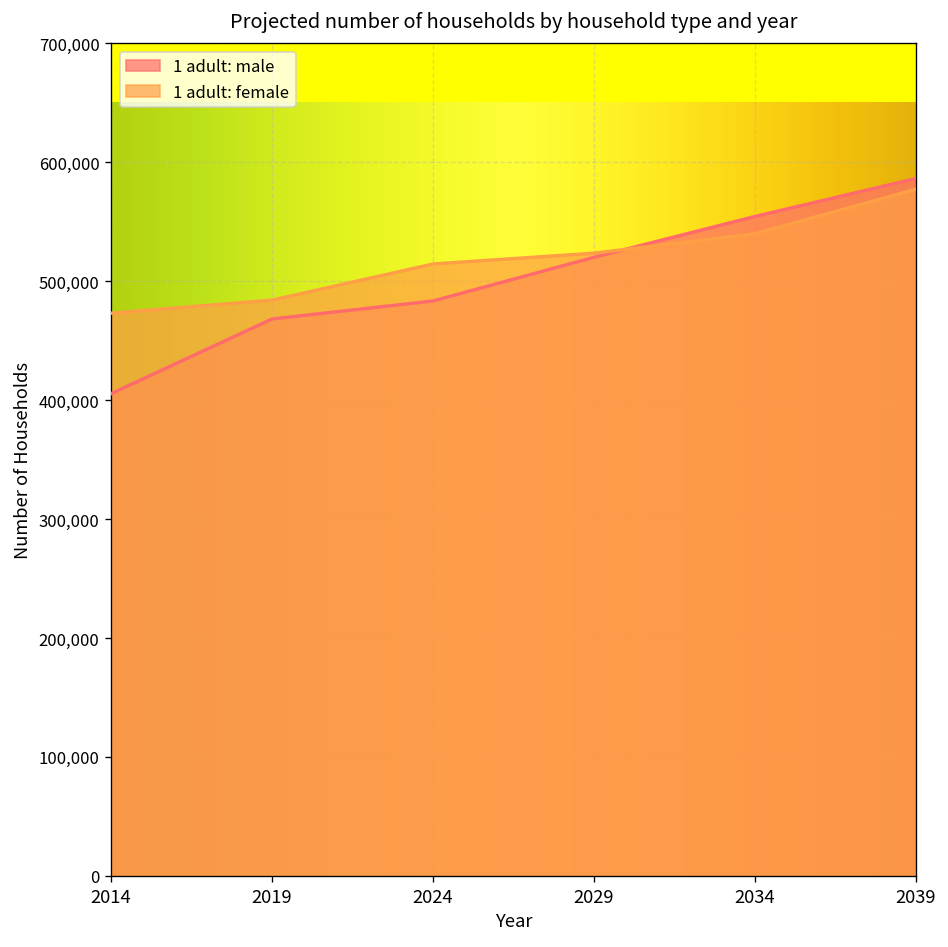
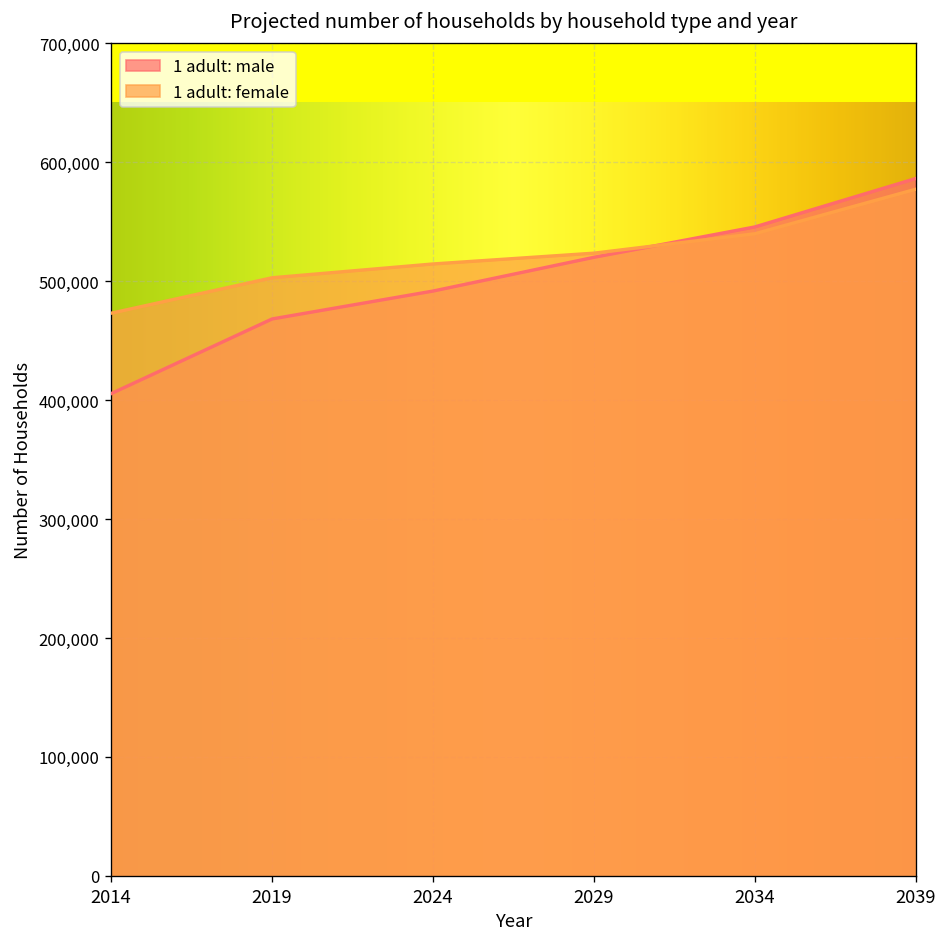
1 adult: female, 2019: 480,000 -> 500,000
1 adult: male, 2024: 480,000 -> 490,000
1 adult: male, 2034: 554,000 -> 546,000
